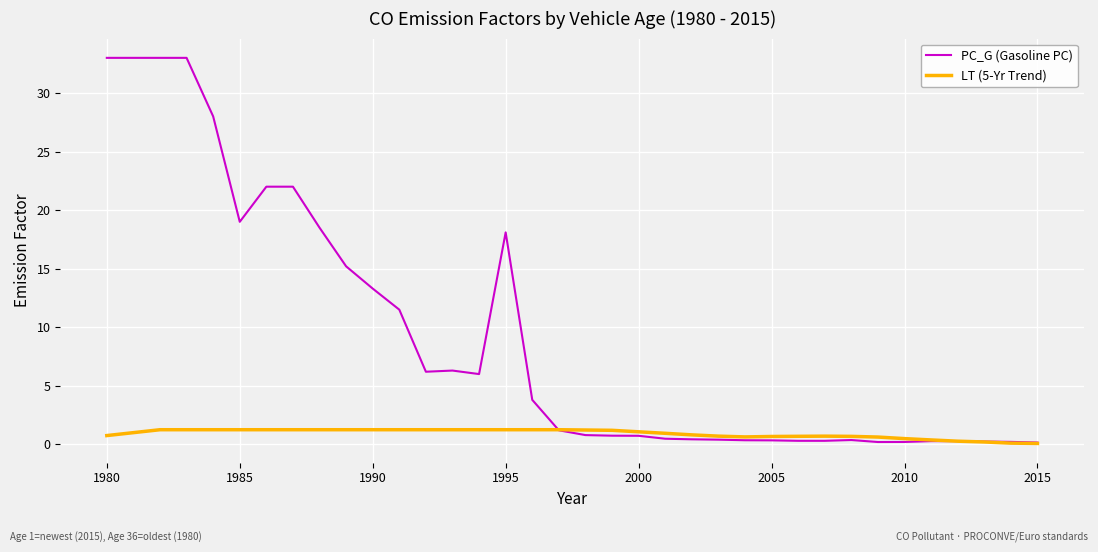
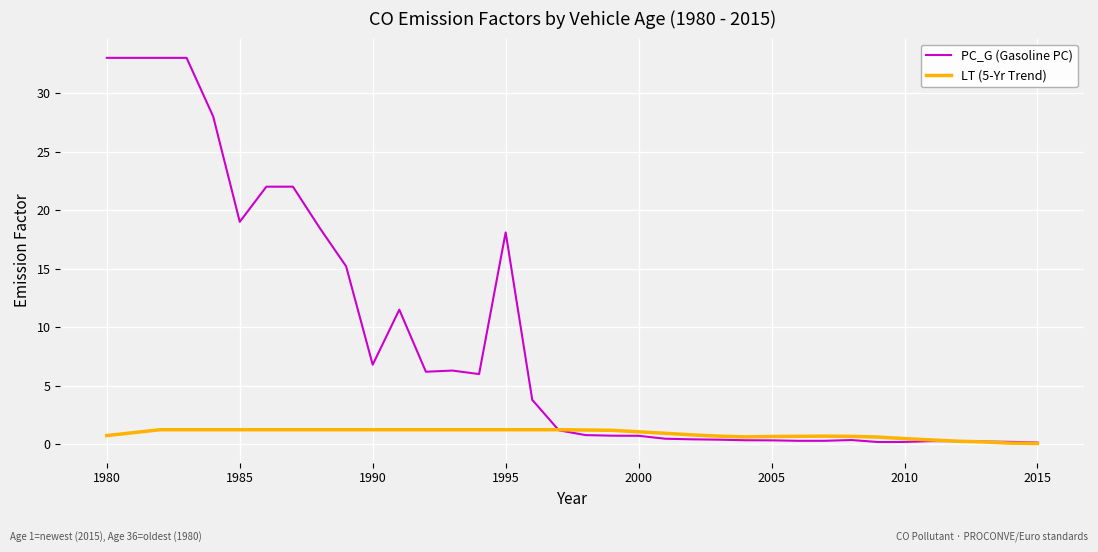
PC_G (Gasoline PC), 1990: 13.3 -> 6.8
